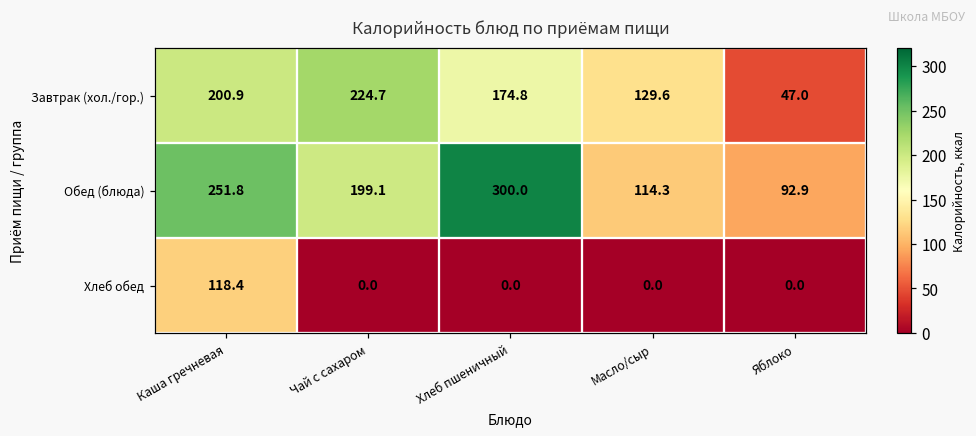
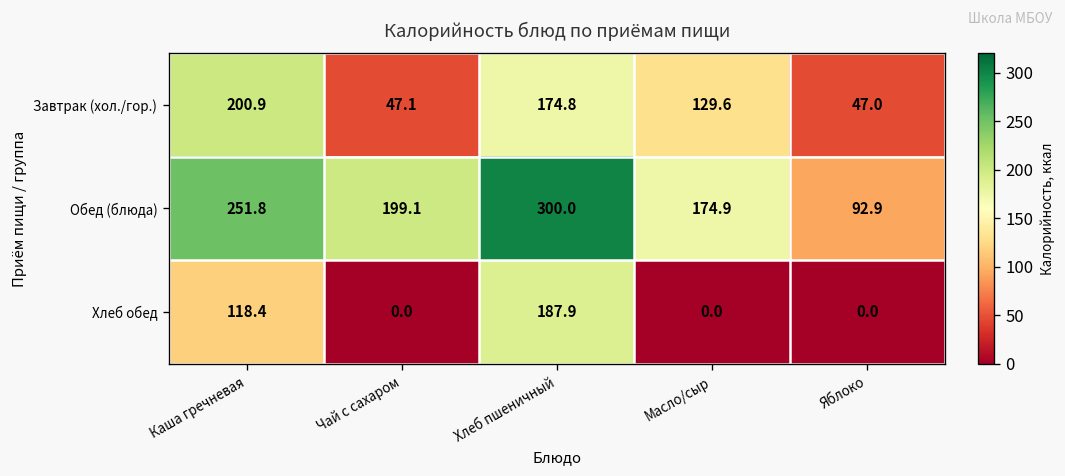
Завтрак (хол./гор.), Чай с сахаром: 224.7 -> 47.1
Обед (блюда), Масло/сыр: 114.3 -> 174.9
Хлеб обед, Хлеб пшеничный: 0.0 -> 187.9
